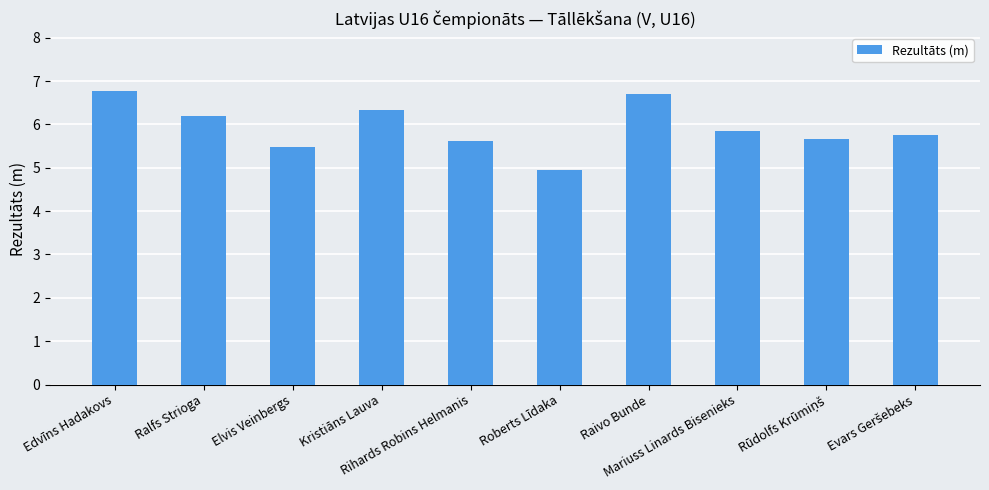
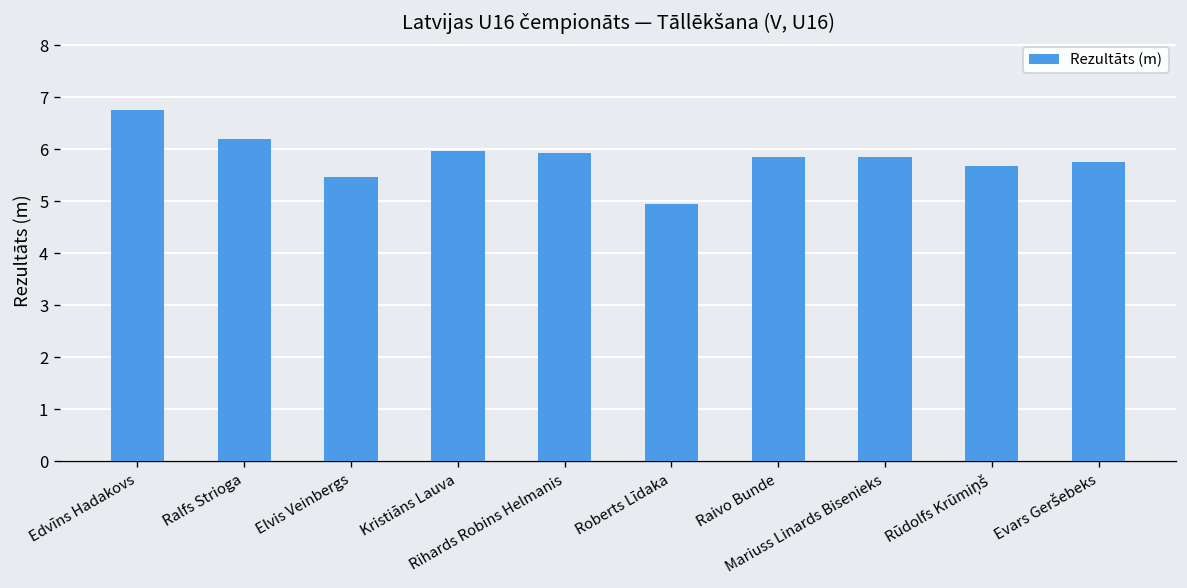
Kristiāns Lauva: 6.3 -> 6.0
Rihards Robins Helmanis: 5.6 -> 5.9
Raivo Bunde: 6.7 -> 5.9
